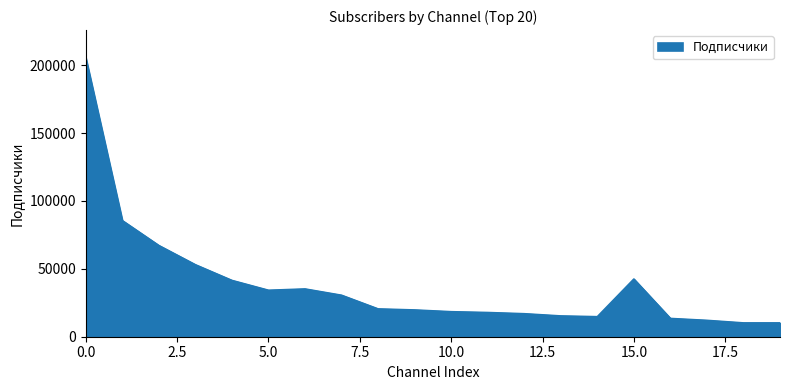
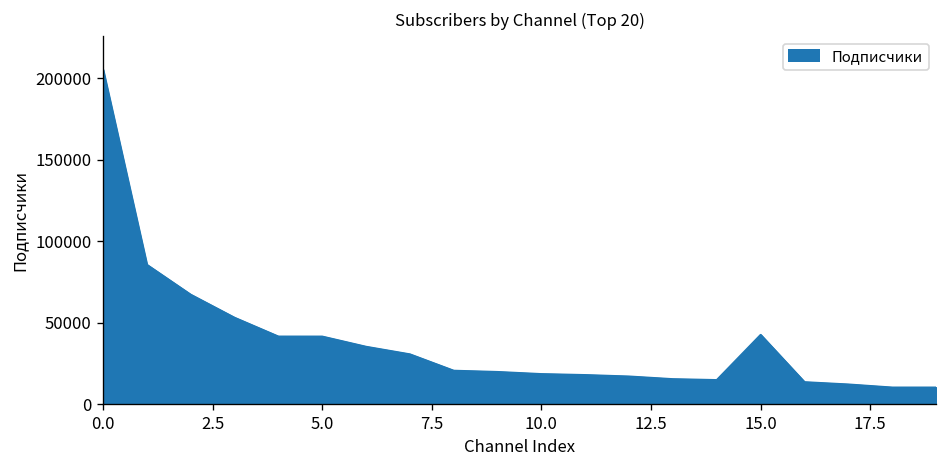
5.0: 34000 -> 41000
